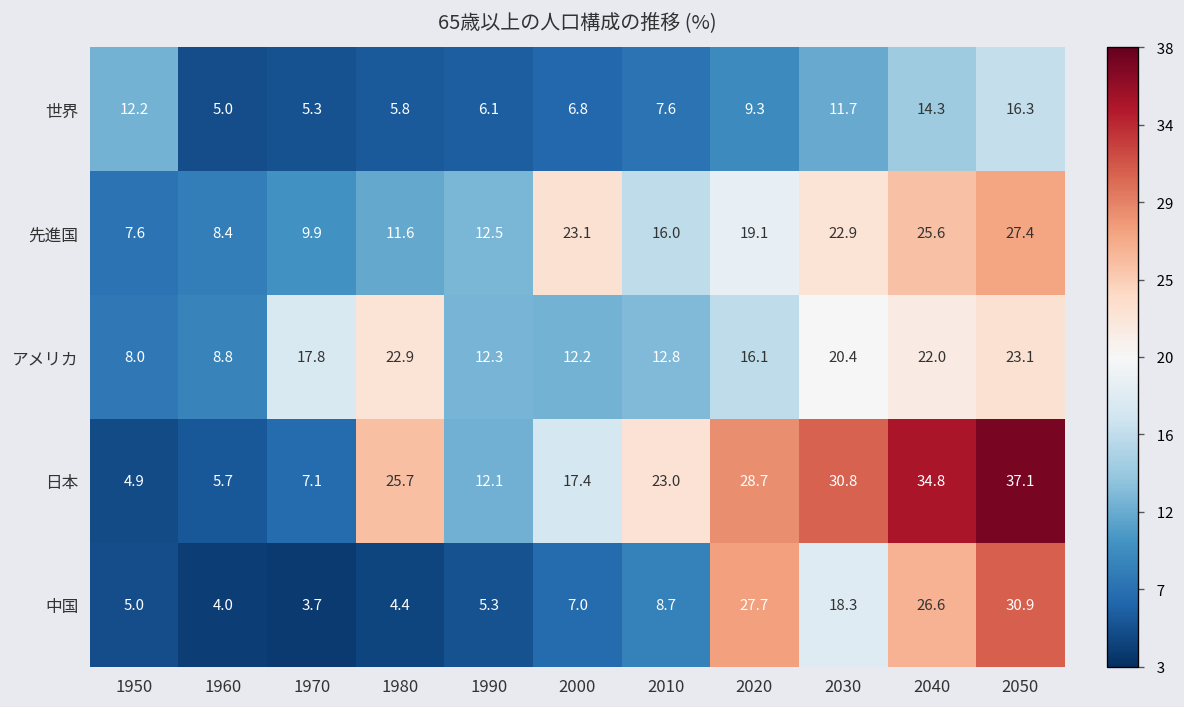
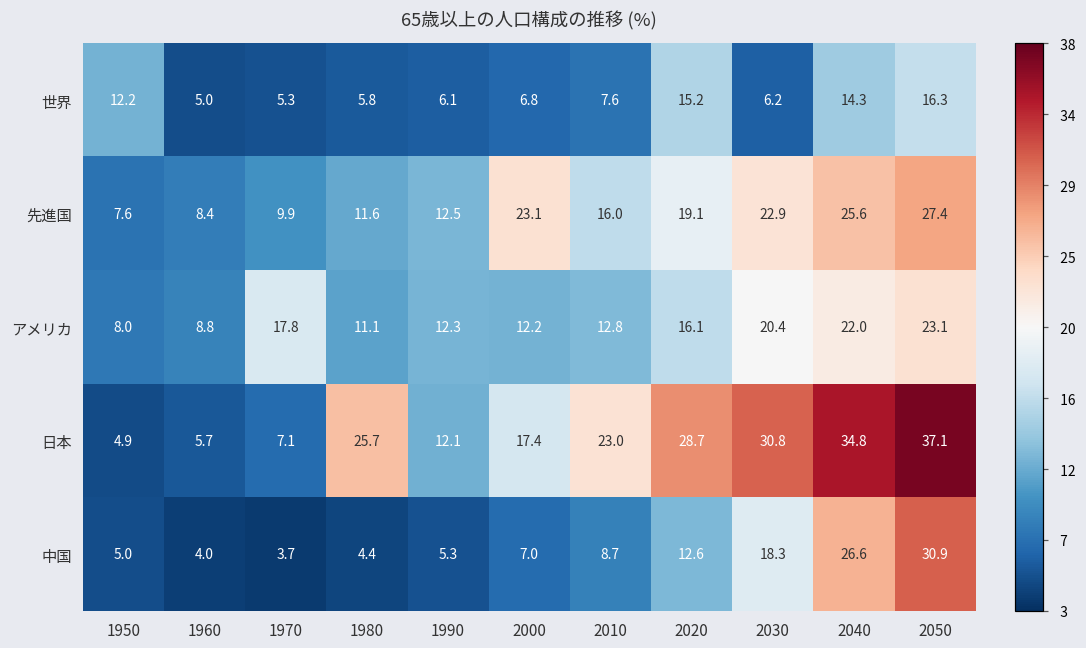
世界, 2020: 9.3 -> 15.2
世界, 2030: 11.7 -> 6.2
アメリカ, 1980: 22.9 -> 11.1
中国, 2020: 27.7 -> 12.6
